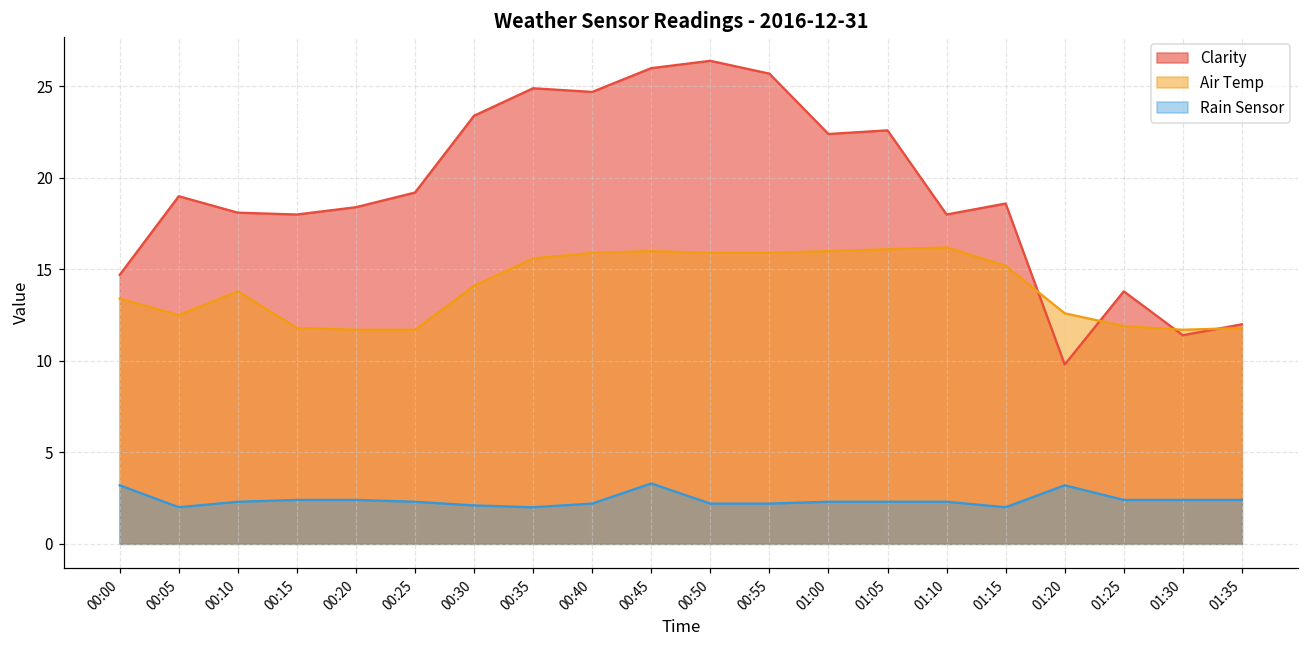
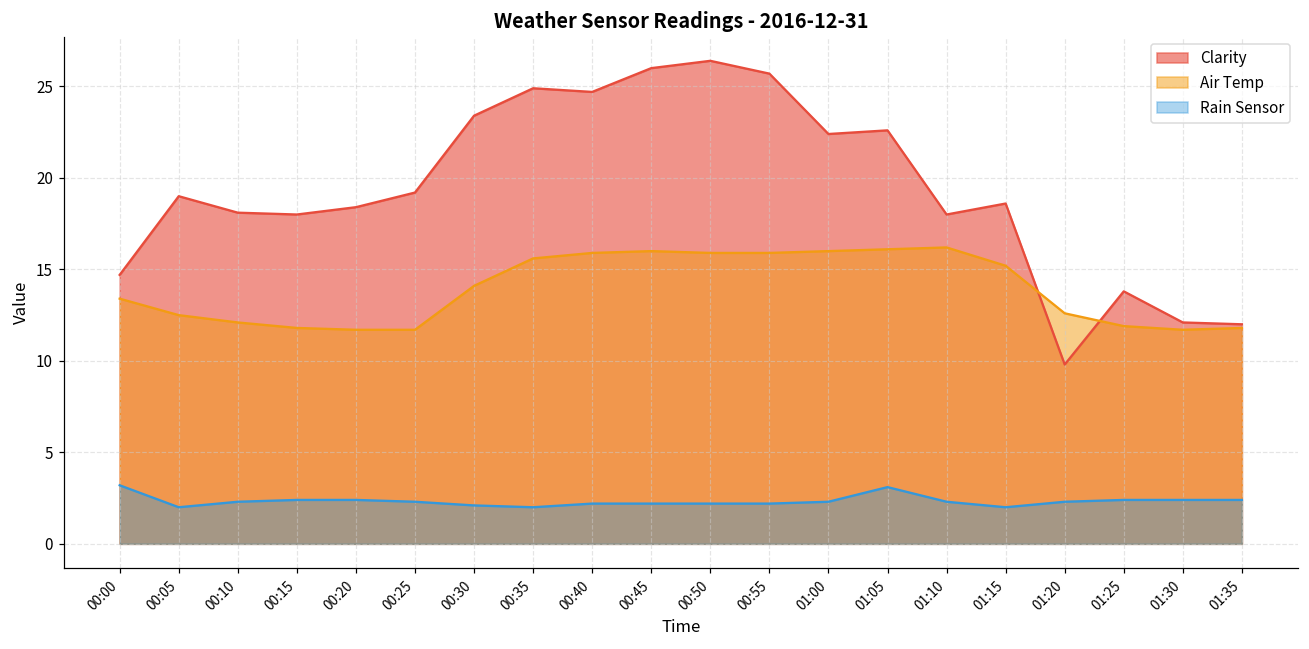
Air Temp, 00:10: 13.8 -> 12.1
Rain Sensor, 00:45: 3.3 -> 2.2
Rain Sensor, 01:05: 2.3 -> 3.1
Rain Sensor, 01:20: 3.2 -> 2.3
Clarity, 01:30: 11.4 -> 12.1
